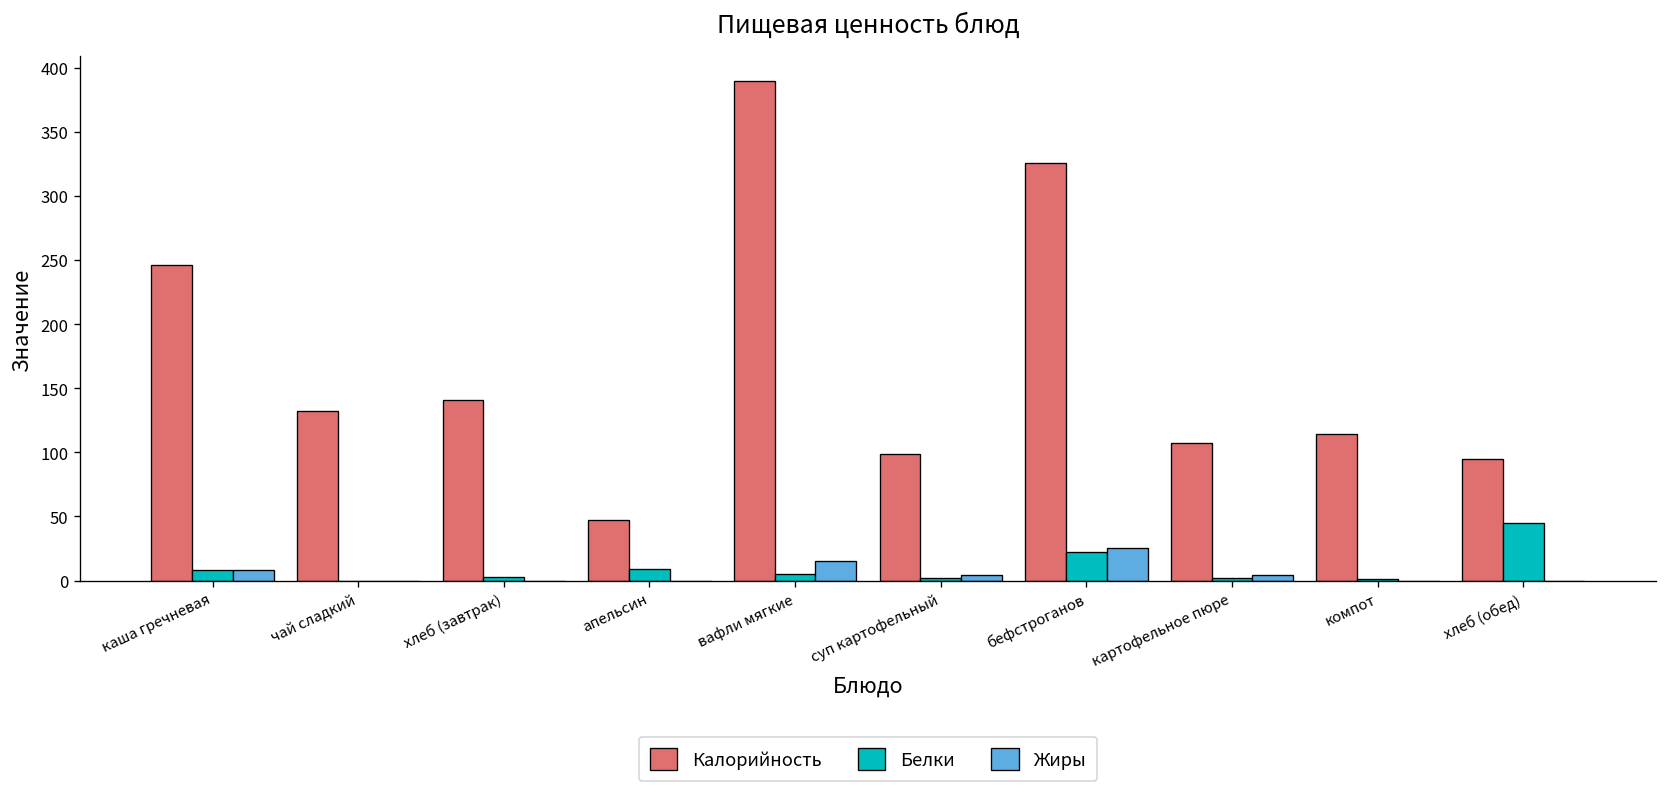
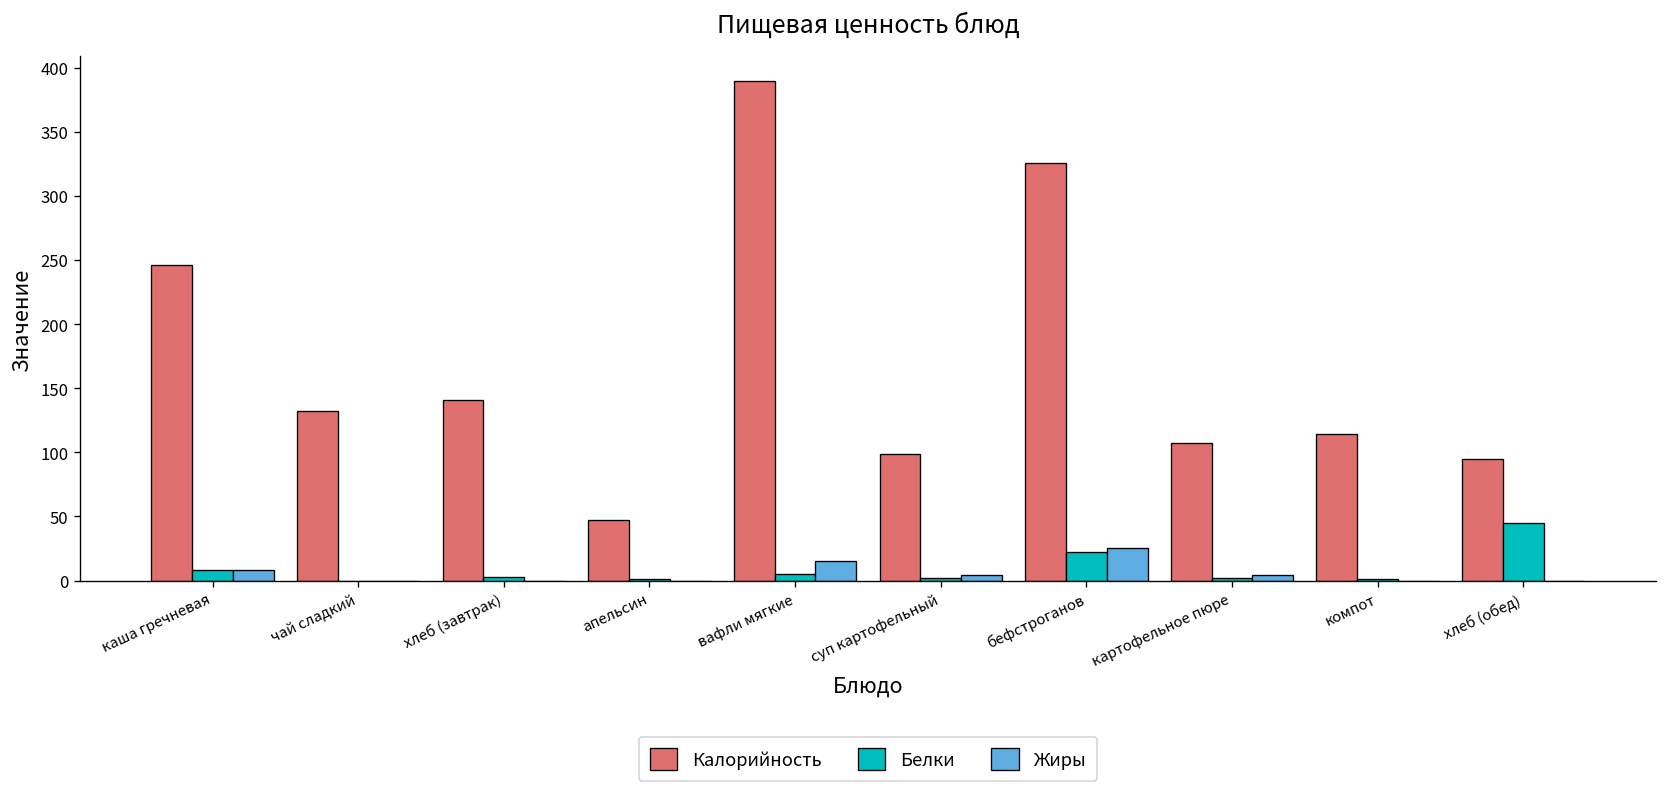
Белки, апельсин: 9 -> 1
